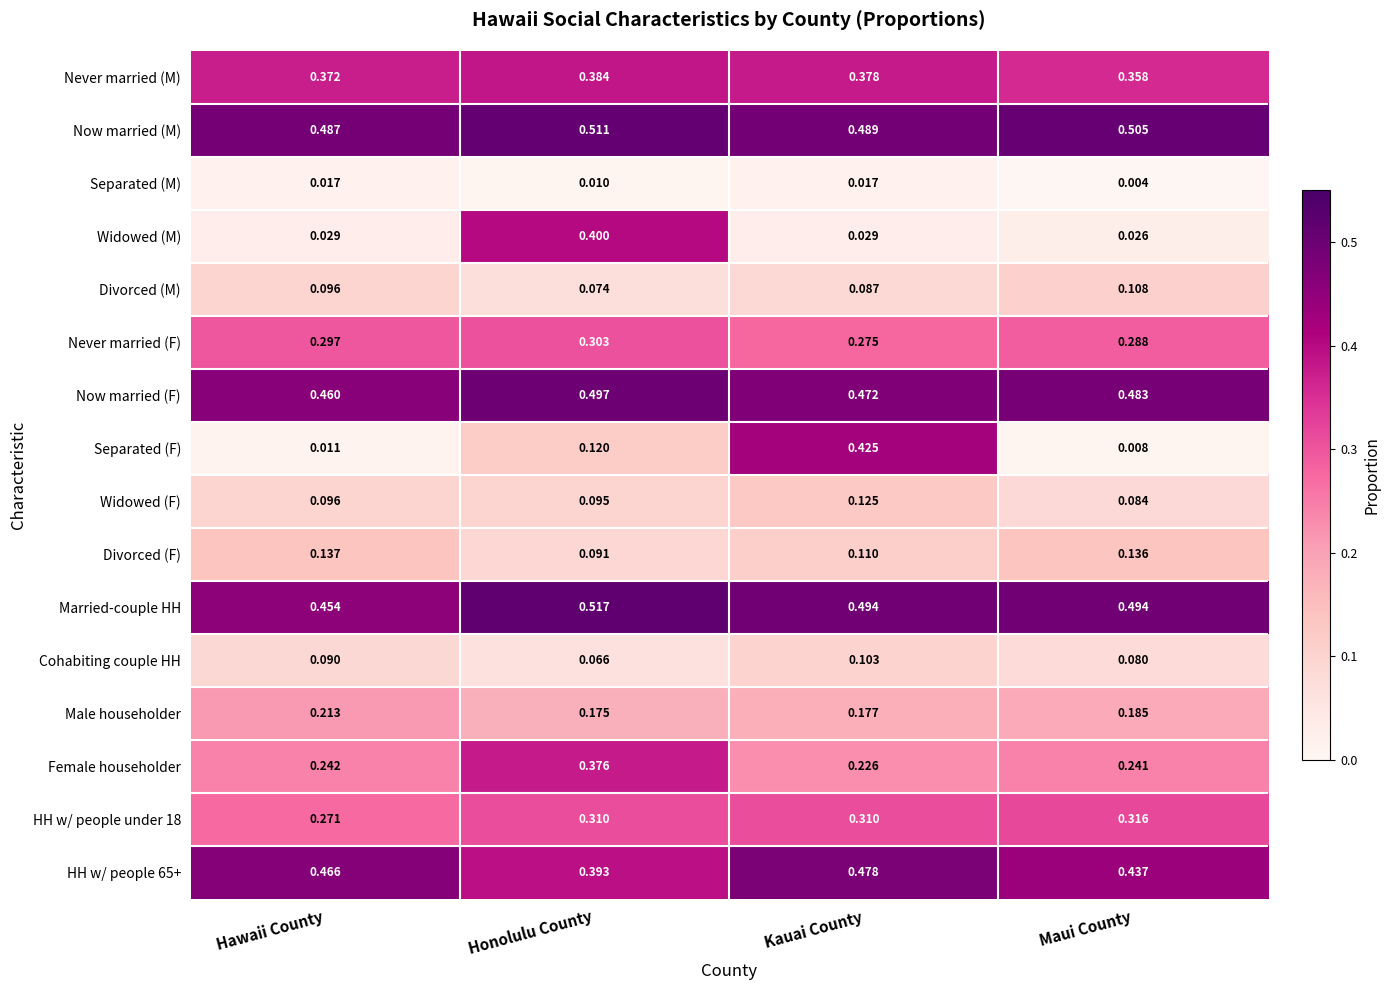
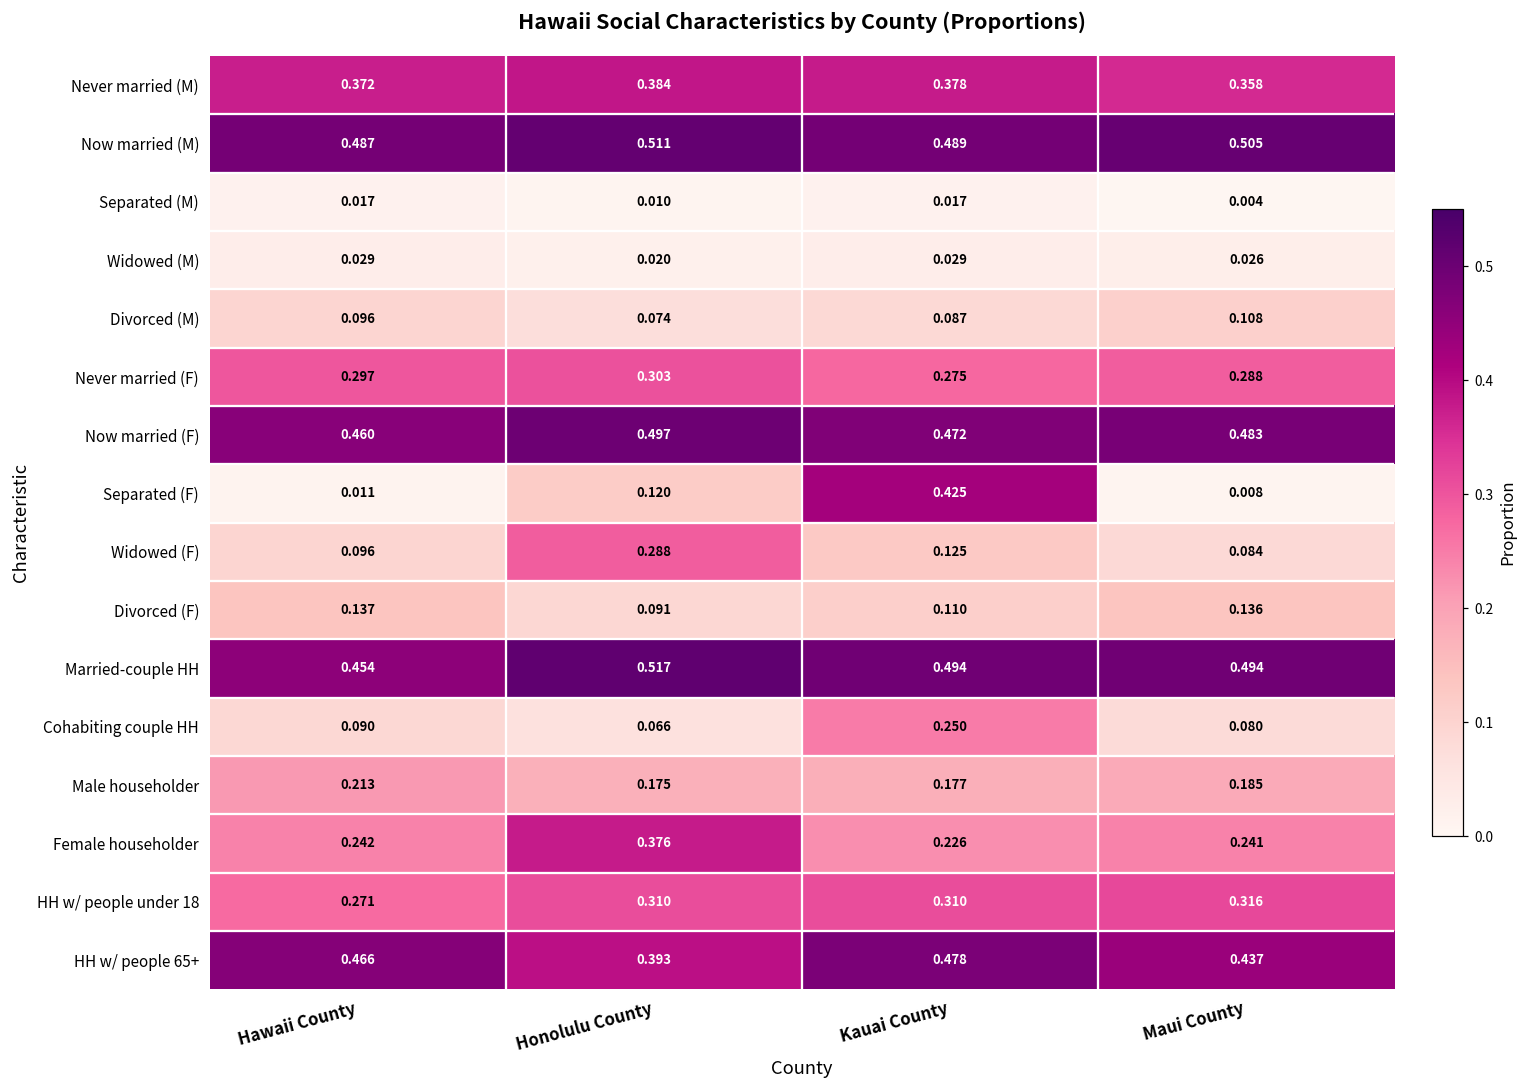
Widowed (M), Honolulu County: 0.400 -> 0.020
Widowed (F), Honolulu County: 0.095 -> 0.288
Cohabiting couple HH, Kauai County: 0.103 -> 0.250
